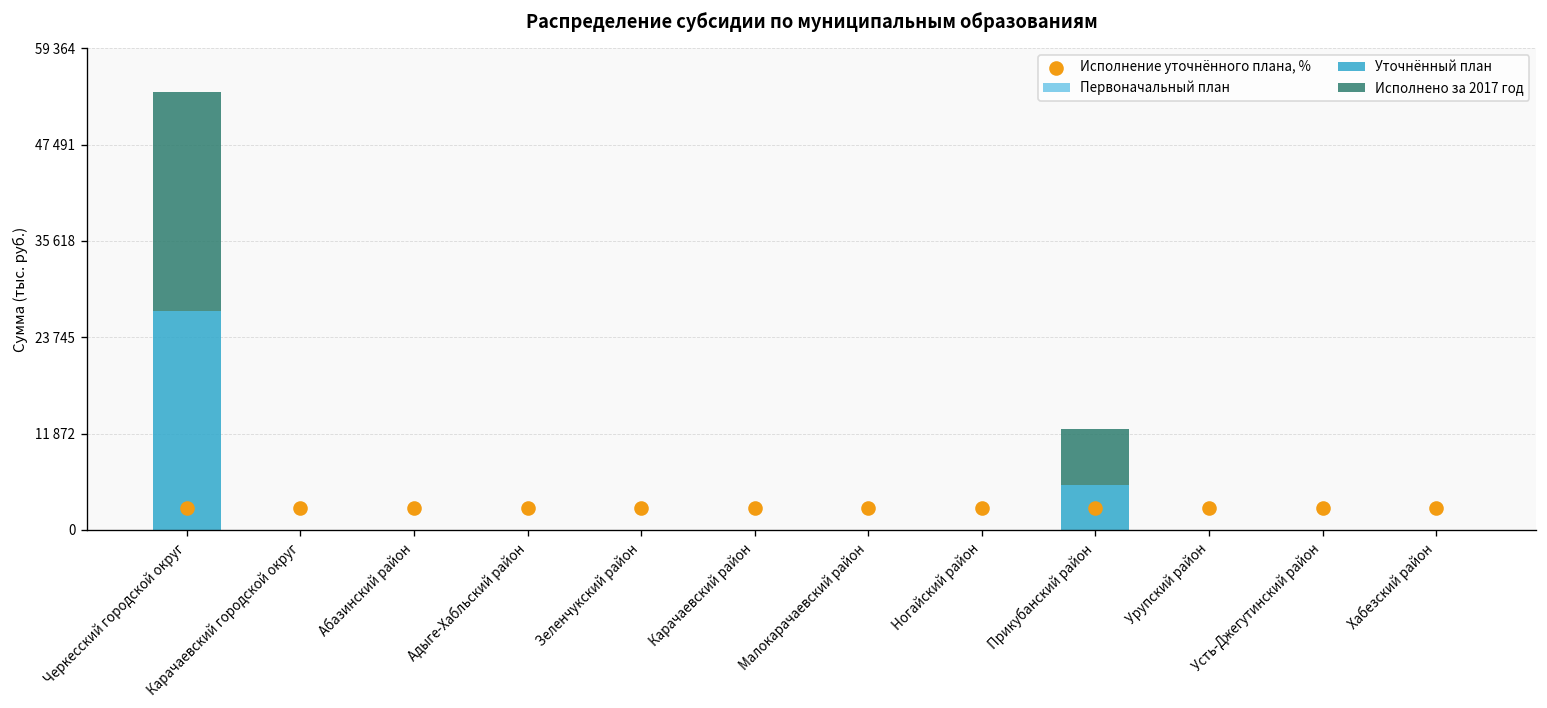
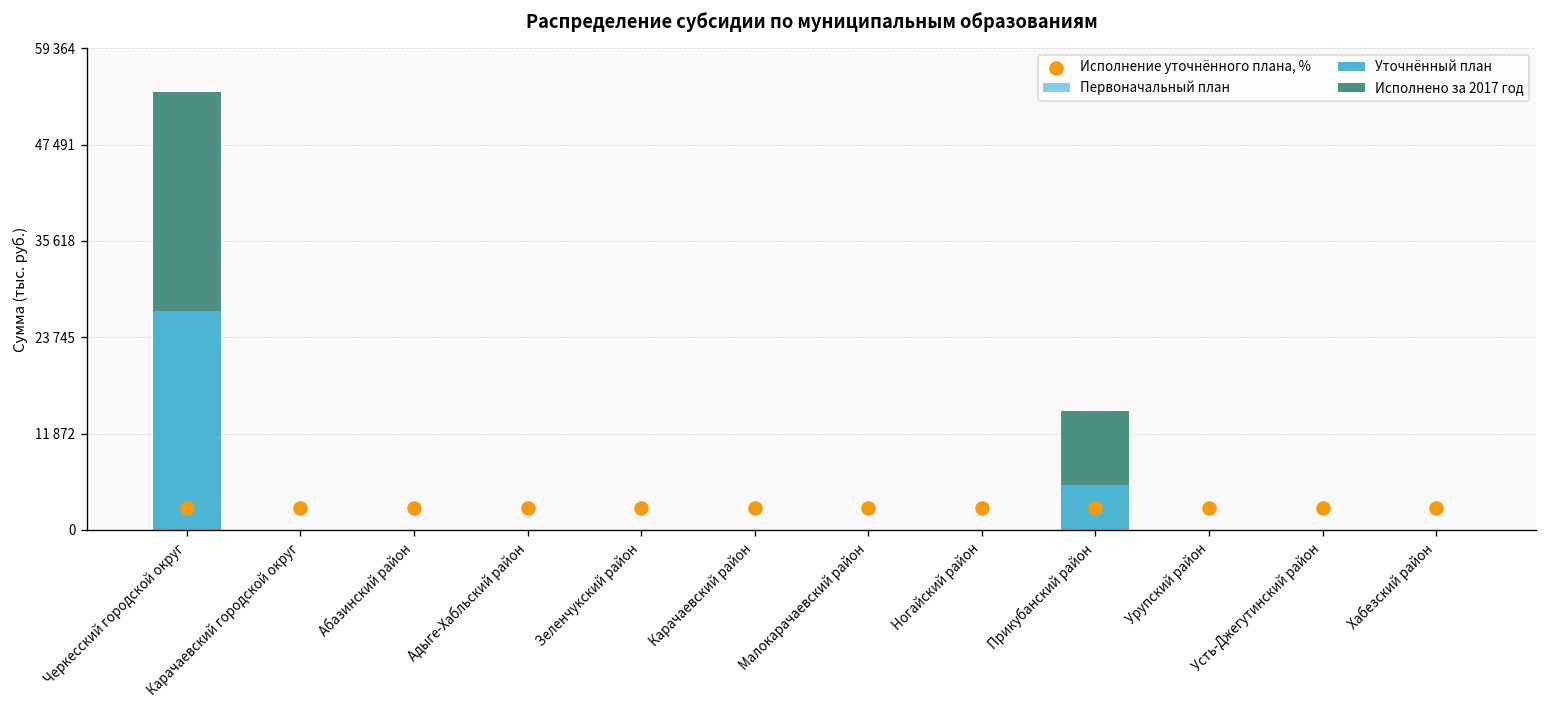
Исполнено за 2017 год, Прикубанский район: 7000 -> 9000
